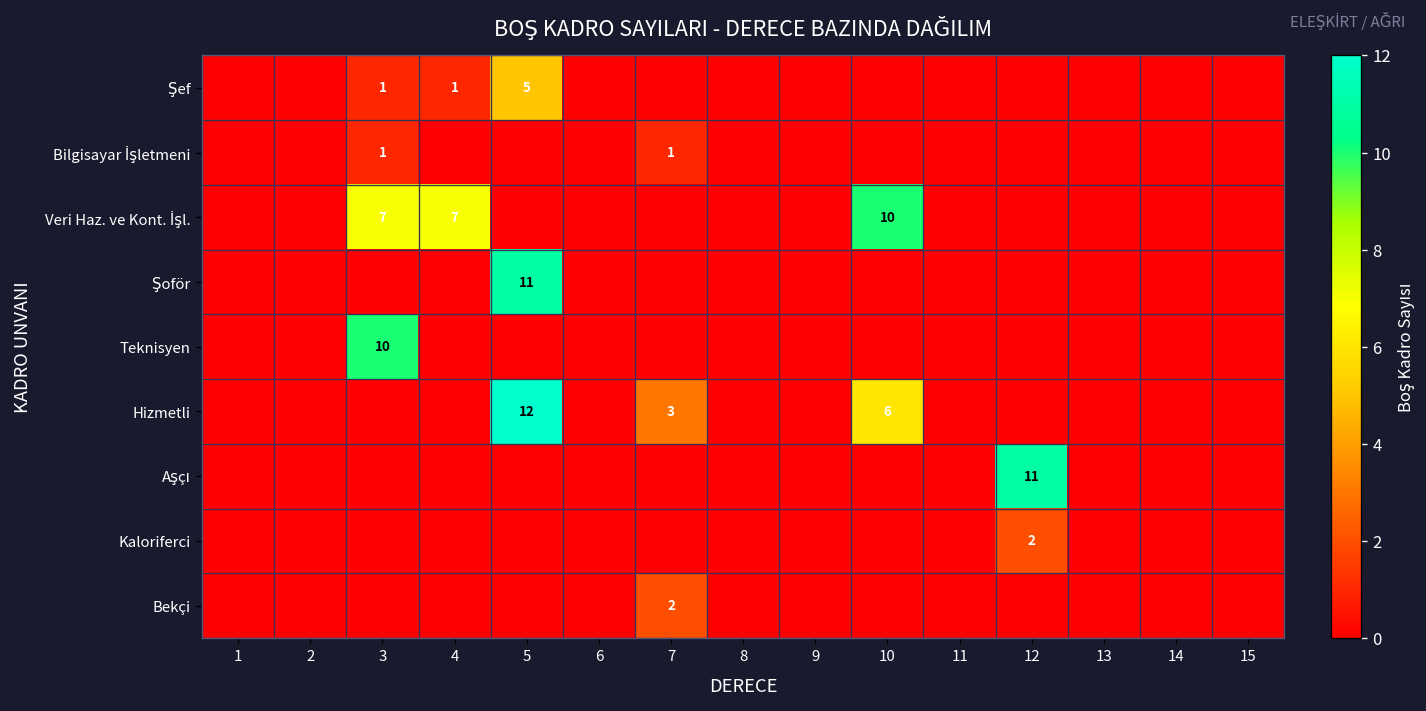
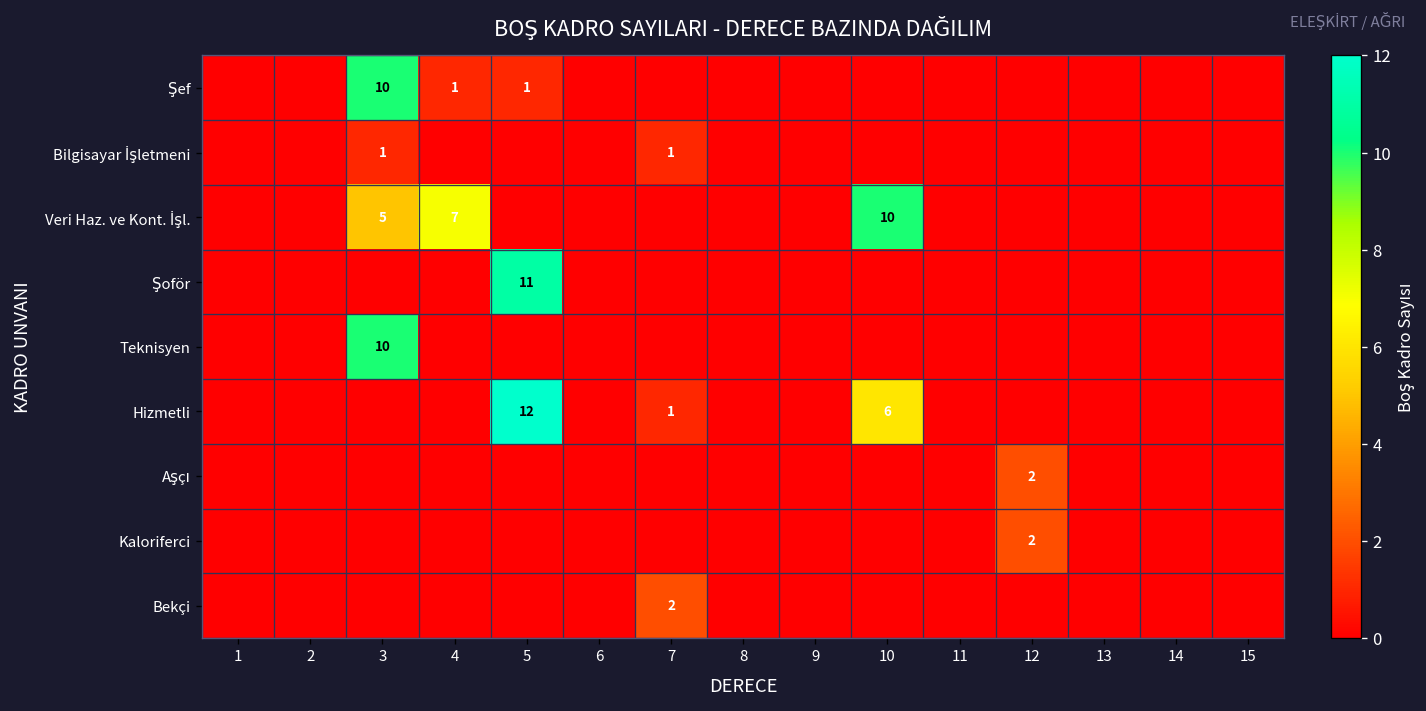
Şef, 3: 1 -> 10
Şef, 5: 5 -> 1
Veri Haz. ve Kont. İşl., 3: 7 -> 5
Hizmetli, 7: 3 -> 1
Aşçı, 12: 11 -> 2
